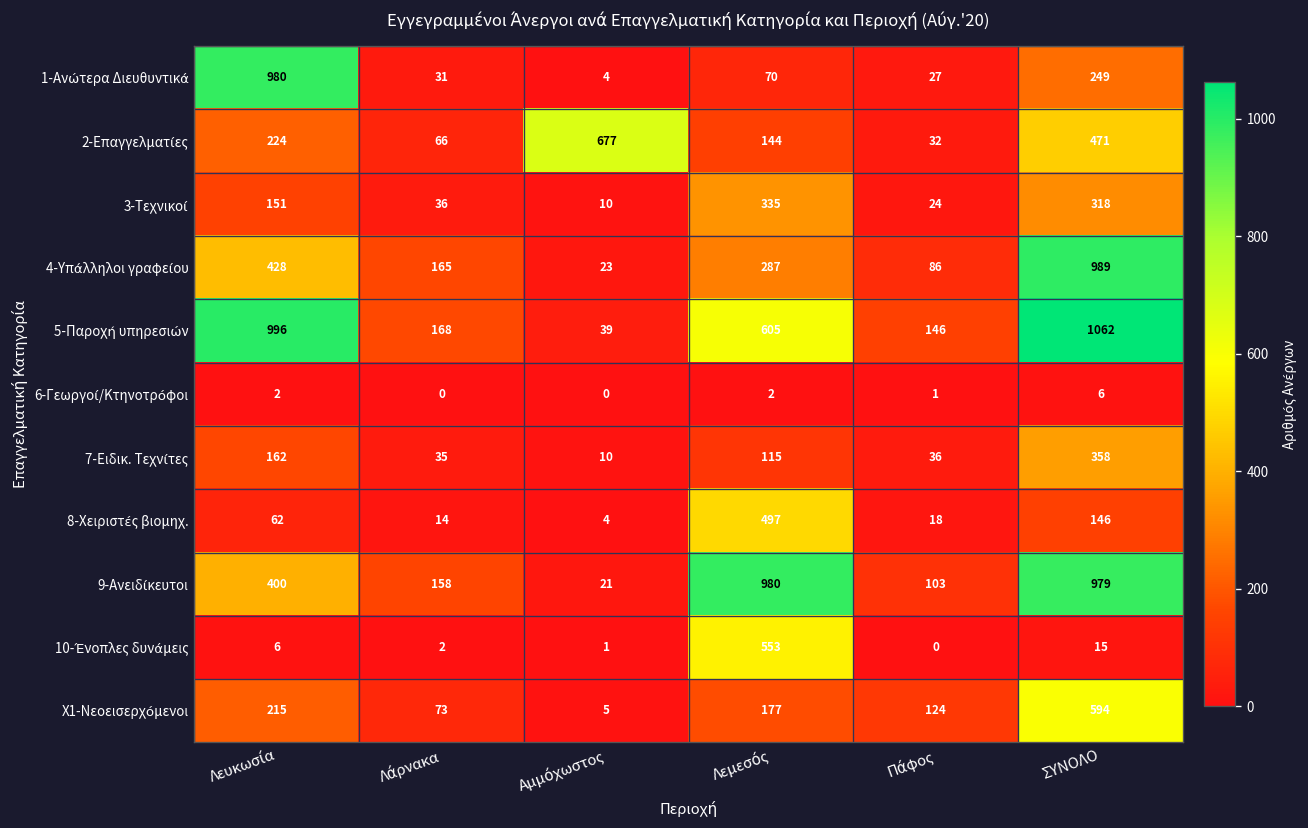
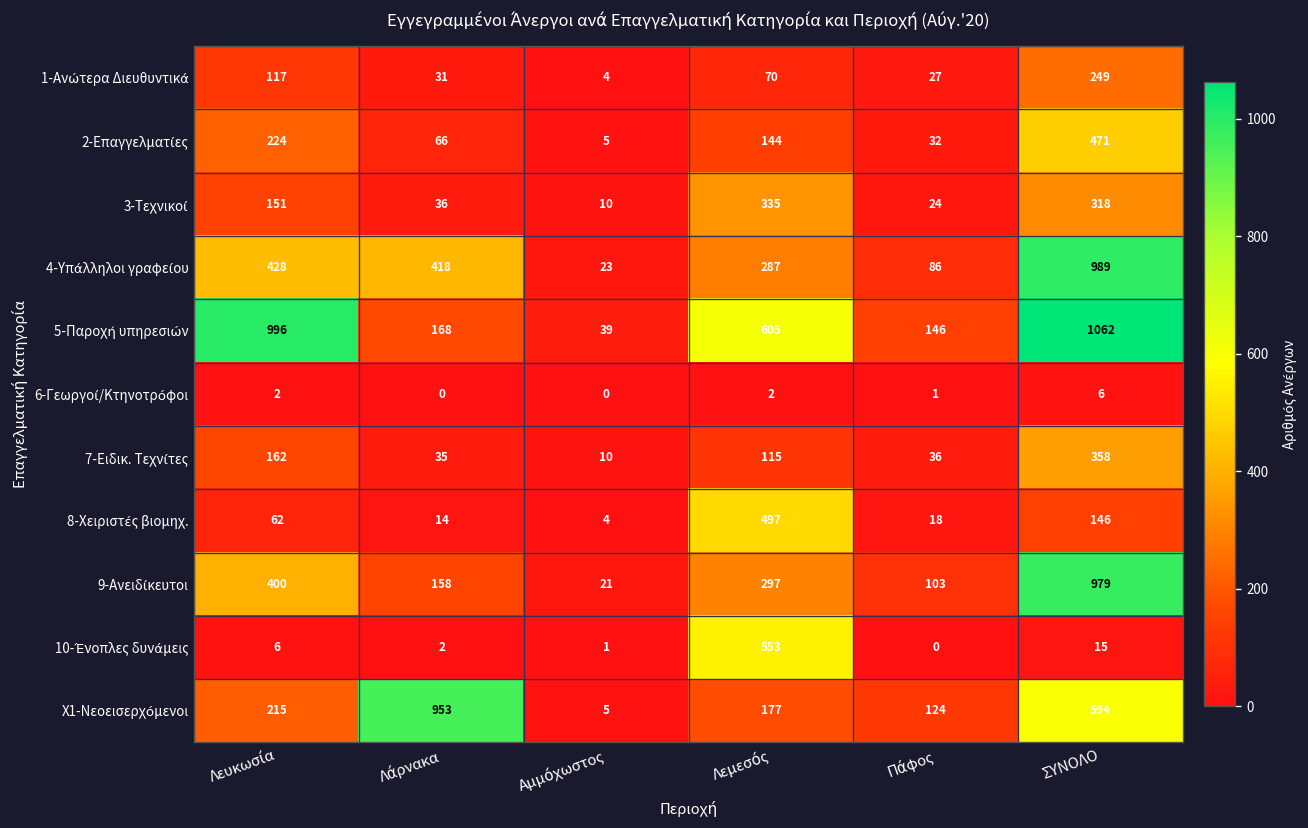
1-Ανώτερα Διευθυντικά, Λευκωσία: 980 -> 117
2-Επαγγελματίες, Αμμόχωστος: 677 -> 5
4-Υπάλληλοι γραφείου, Λάρνακα: 165 -> 418
9-Ανειδίκευτοι, Λεμεσός: 980 -> 297
X1-Νεοεισερχόμενοι, Λάρνακα: 73 -> 953
